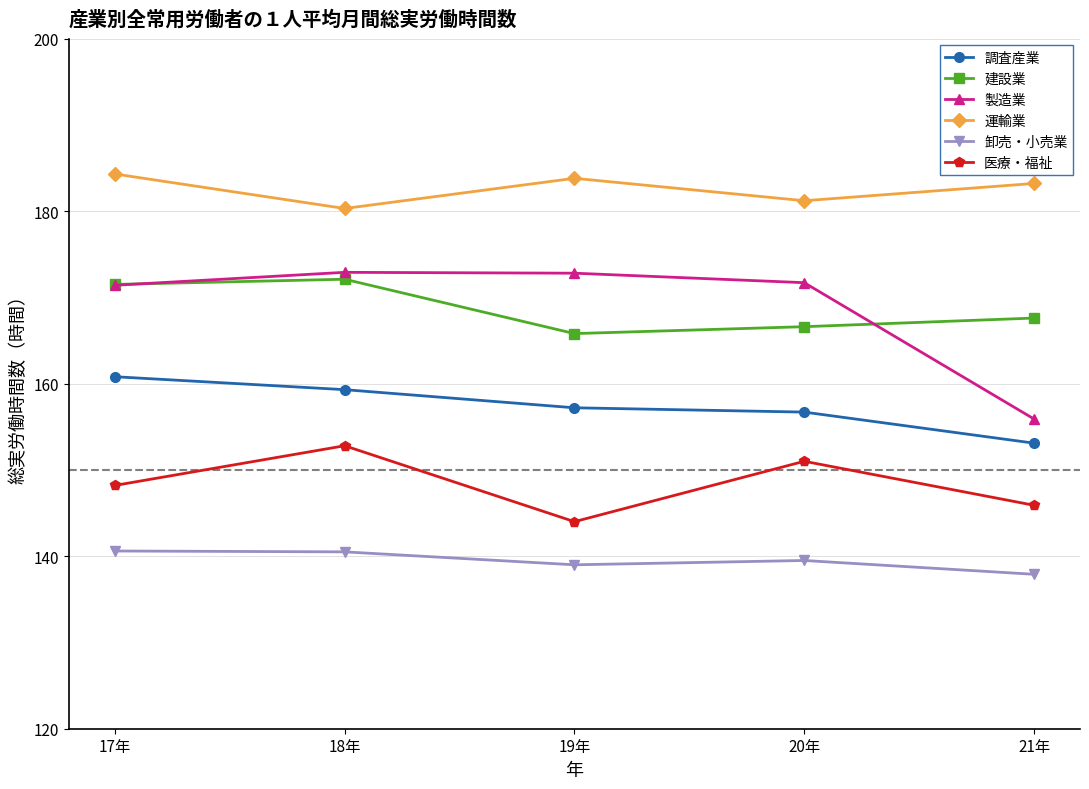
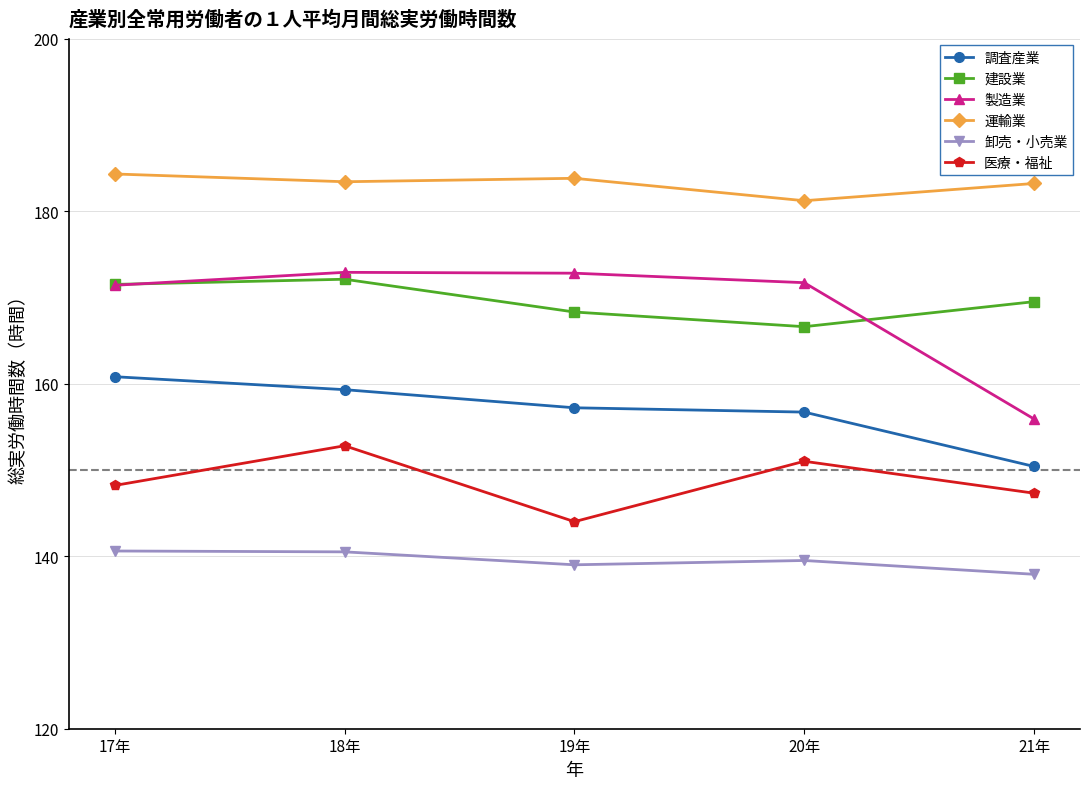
運輸業, 18年: 180 -> 183
建設業, 19年: 166 -> 168
調査産業, 21年: 153 -> 150
建設業, 21年: 168 -> 170
医療・福祉, 21年: 146 -> 147
